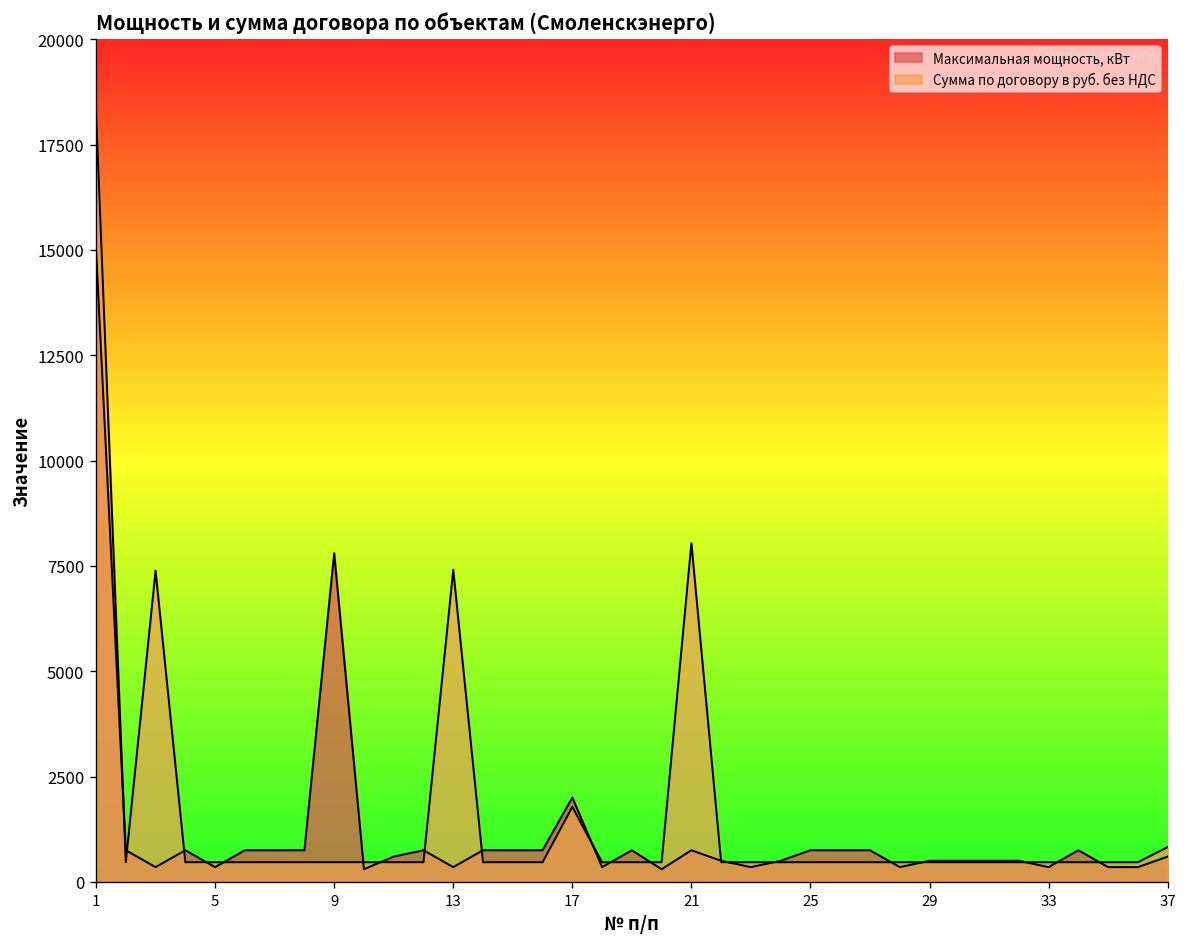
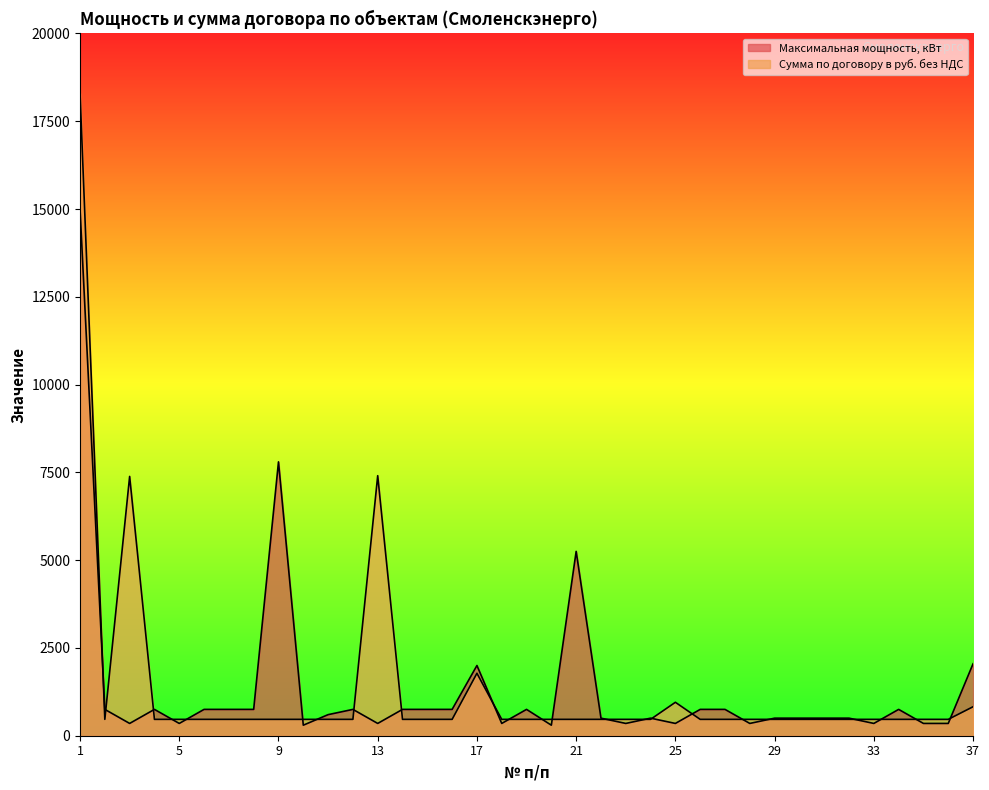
Максимальная мощность, кВт, 21: 800 -> 5300
Сумма по договору в руб. без НДС, 21: 8000 -> 500
Максимальная мощность, кВт, 25: 800 -> 400
Сумма по договору в руб. без НДС, 25: 500 -> 1000
Максимальная мощность, кВт, 37: 600 -> 2100
